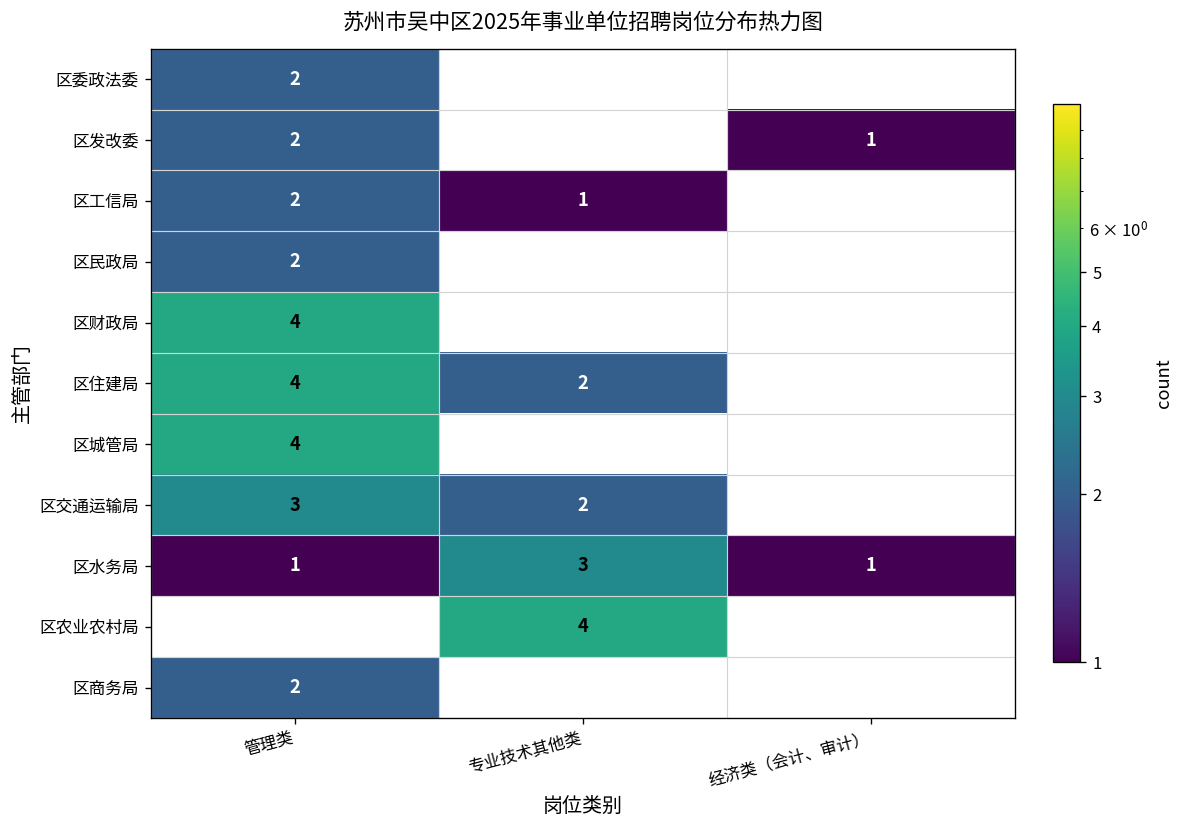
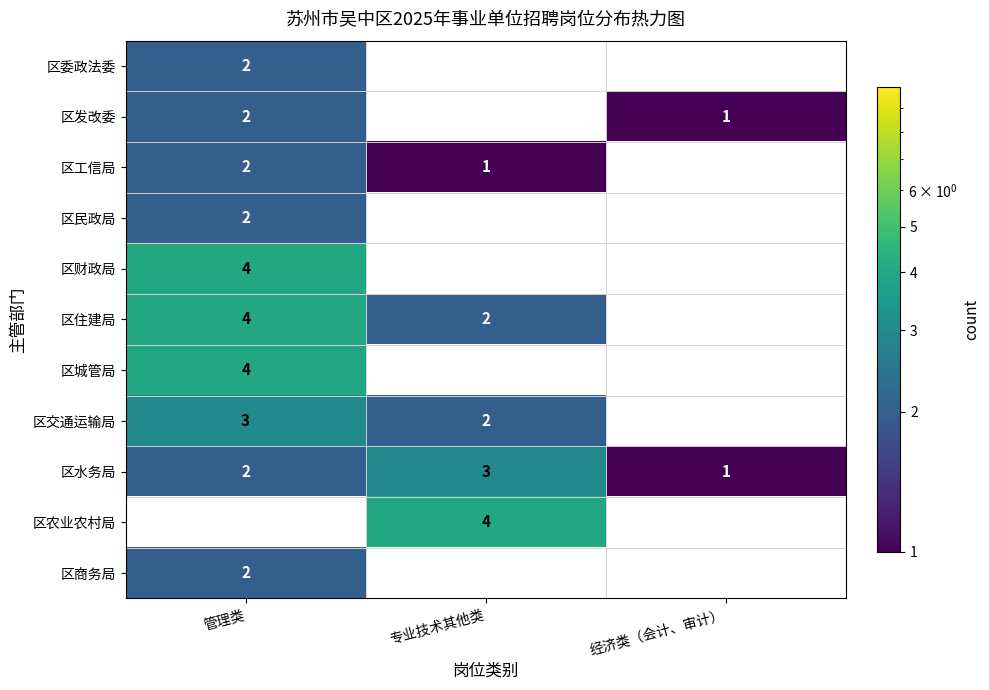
区水务局, 管理类: 1 -> 2
